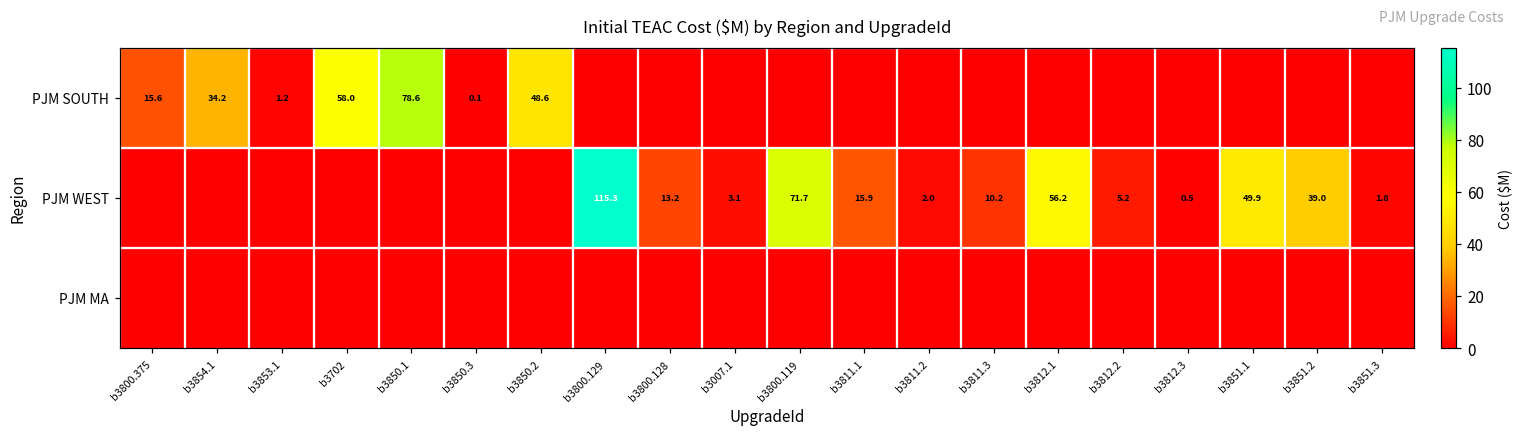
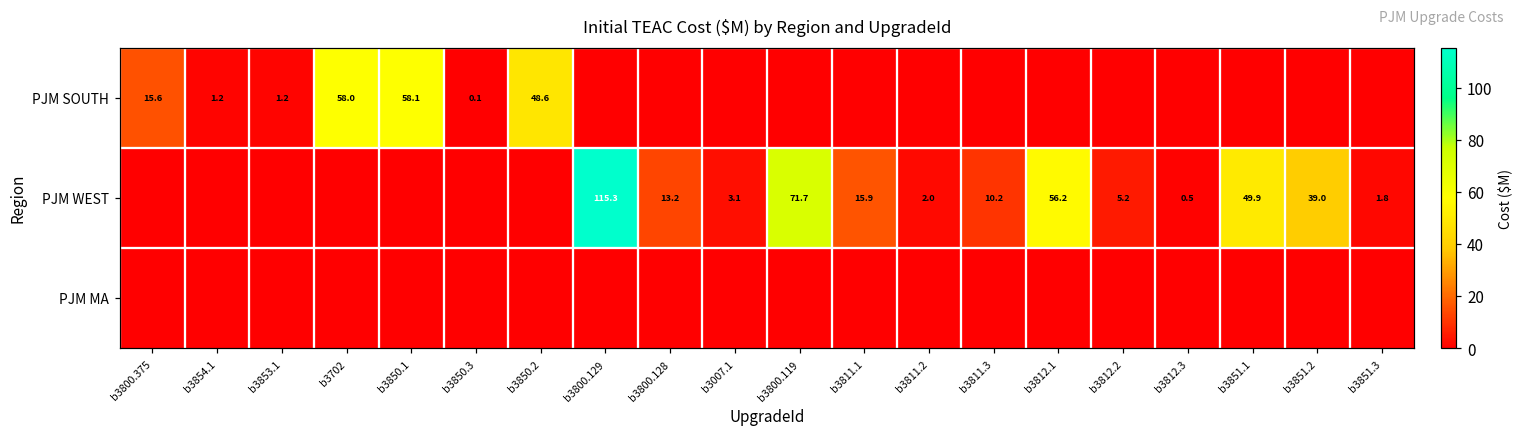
PJM SOUTH, b3854.1: 34.2 -> 1.2
PJM SOUTH, b3850.1: 78.6 -> 58.1
